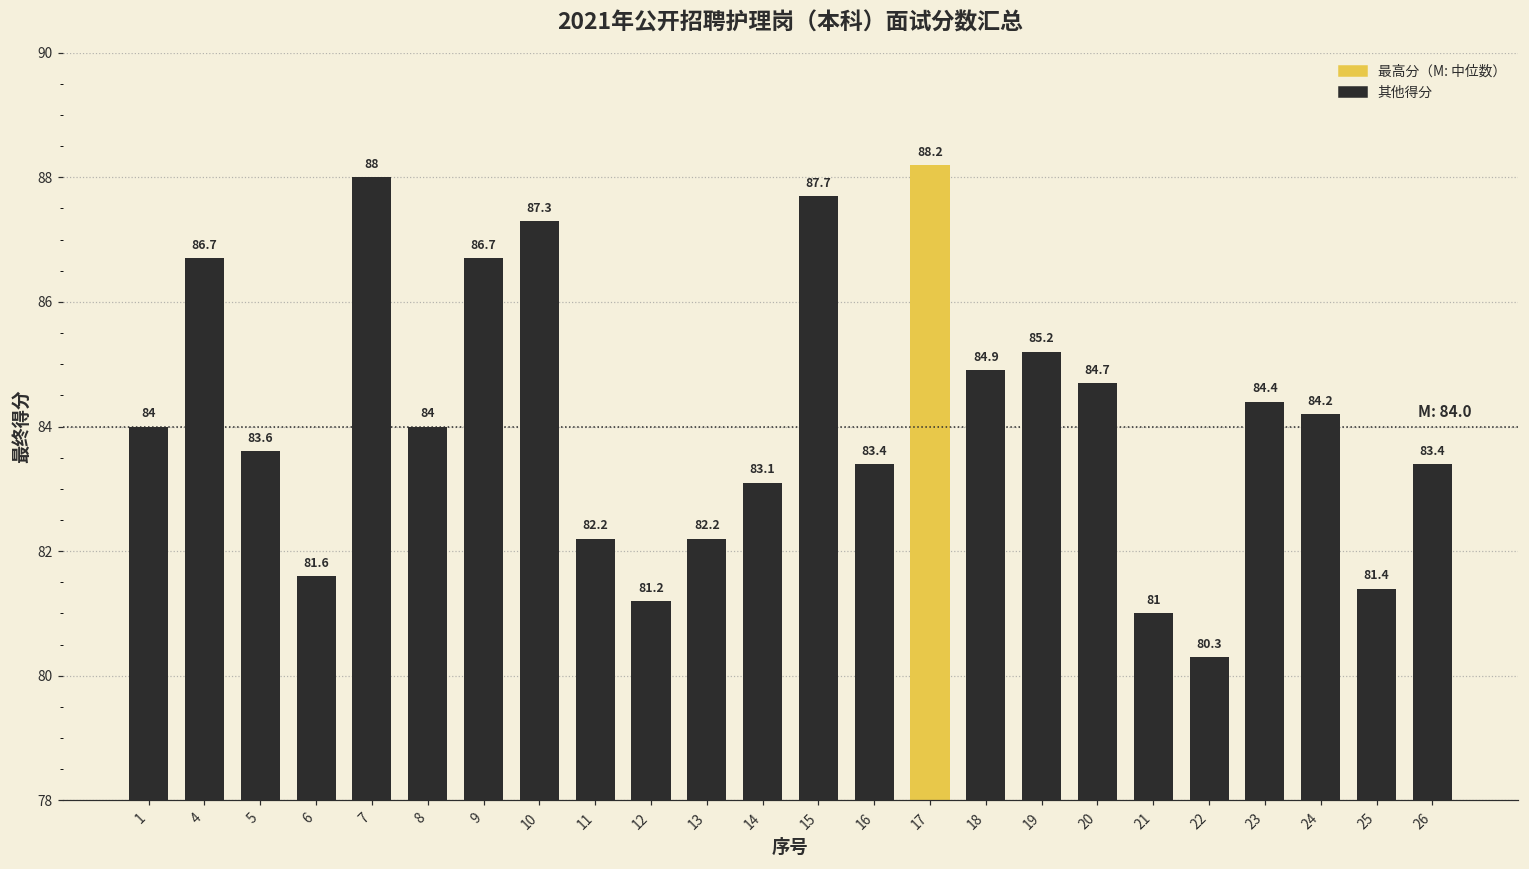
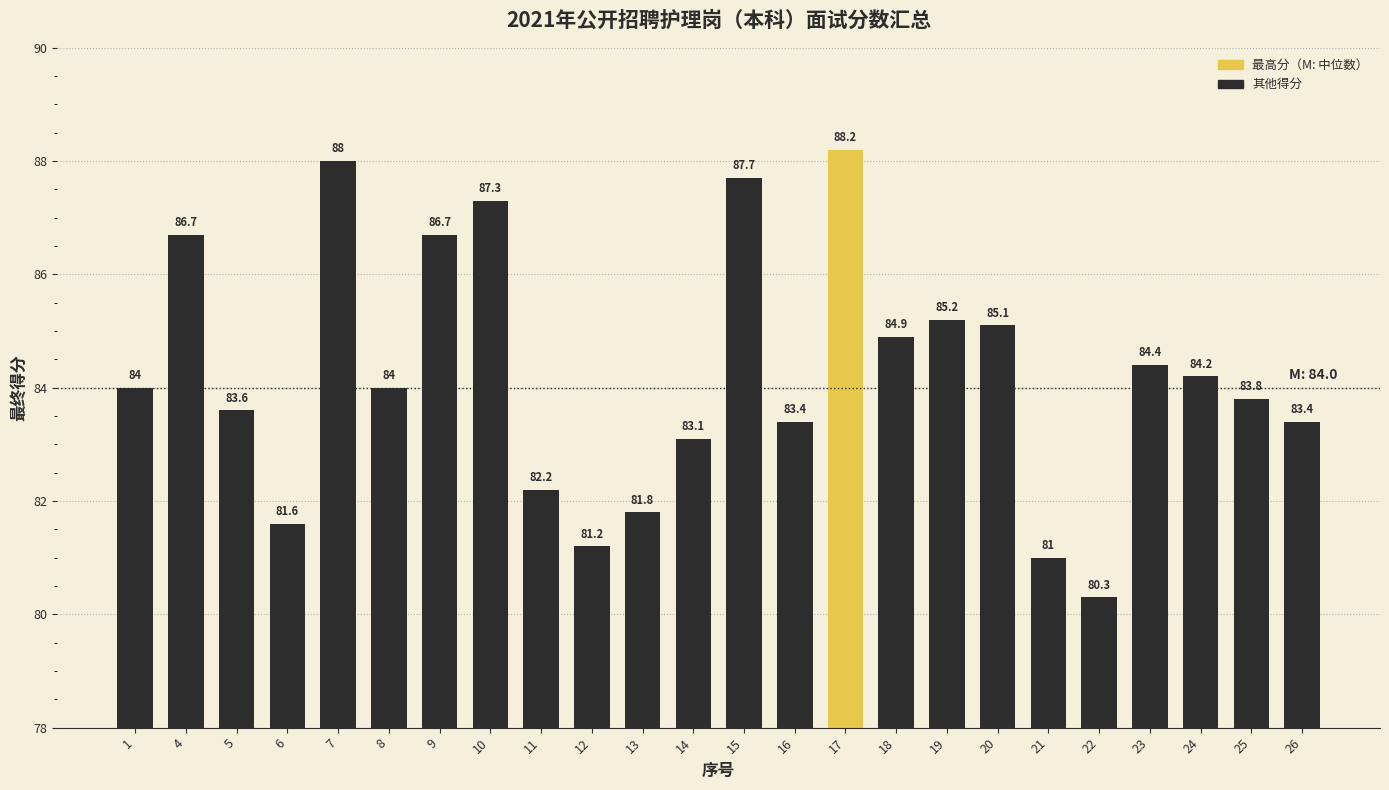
13: 82.2 -> 81.8
20: 84.7 -> 85.1
25: 81.4 -> 83.8
